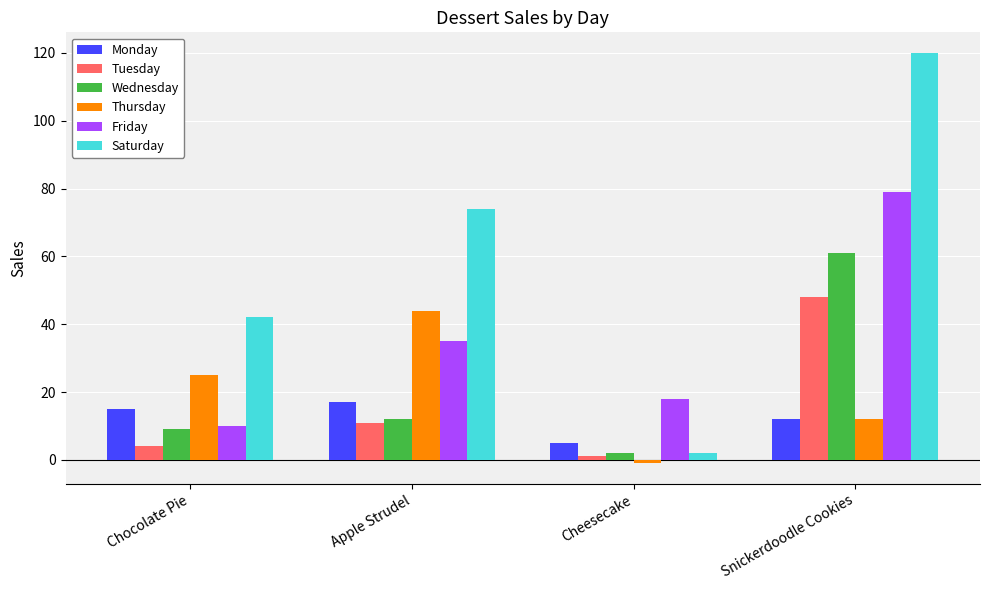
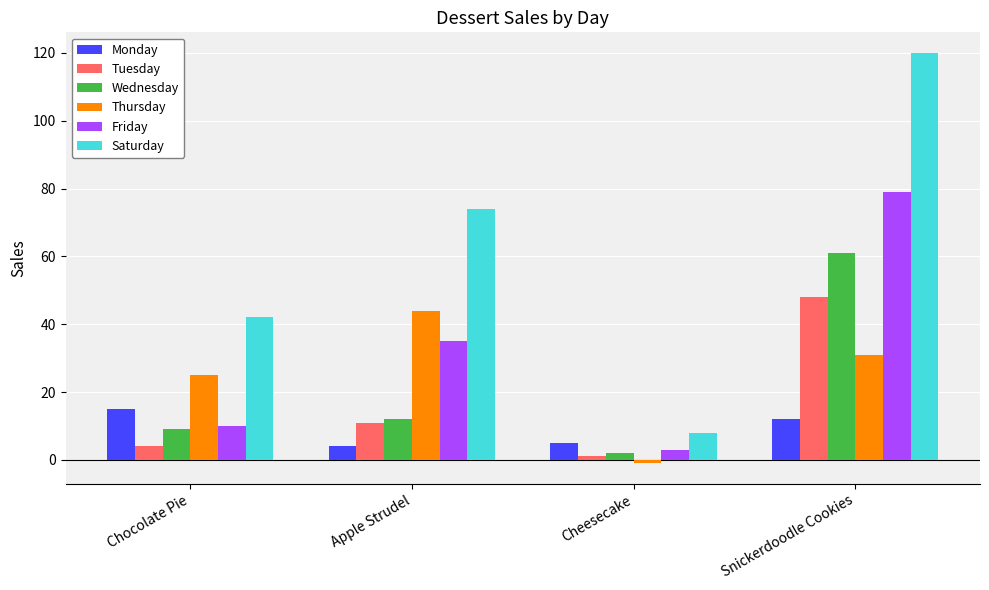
Monday, Apple Strudel: 17 -> 4
Friday, Cheesecake: 18 -> 3
Saturday, Cheesecake: 2 -> 8
Thursday, Snickerdoodle Cookies: 12 -> 31
